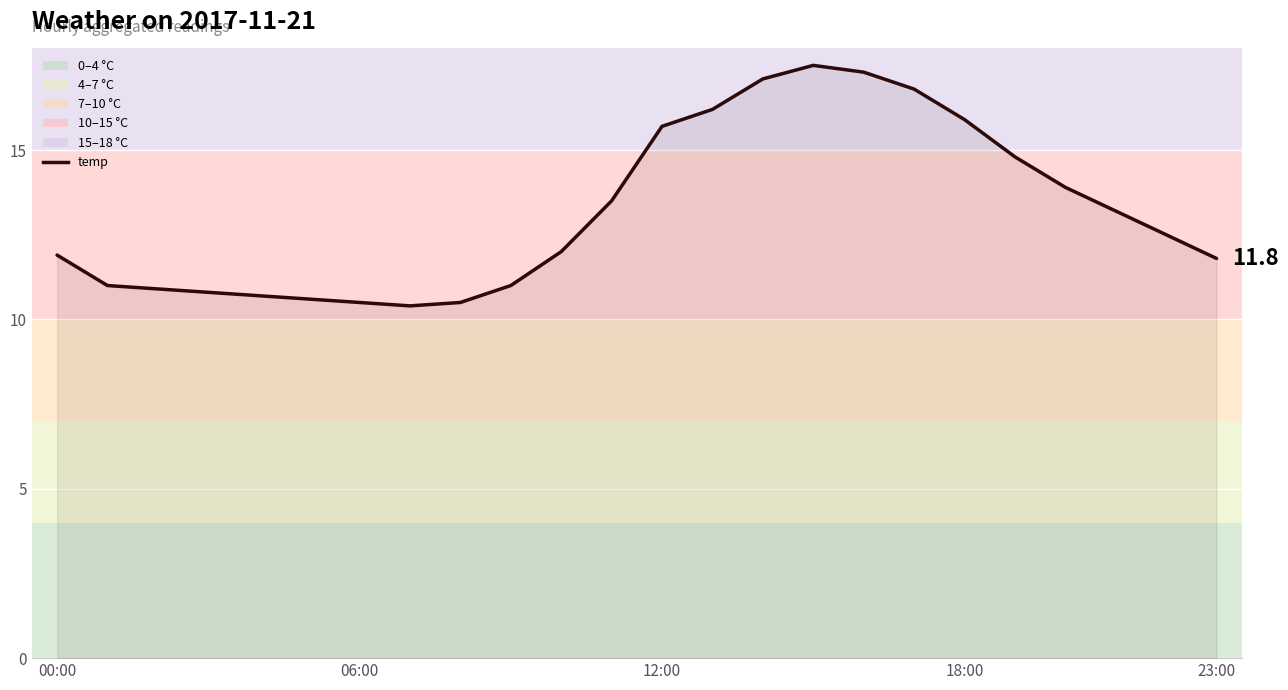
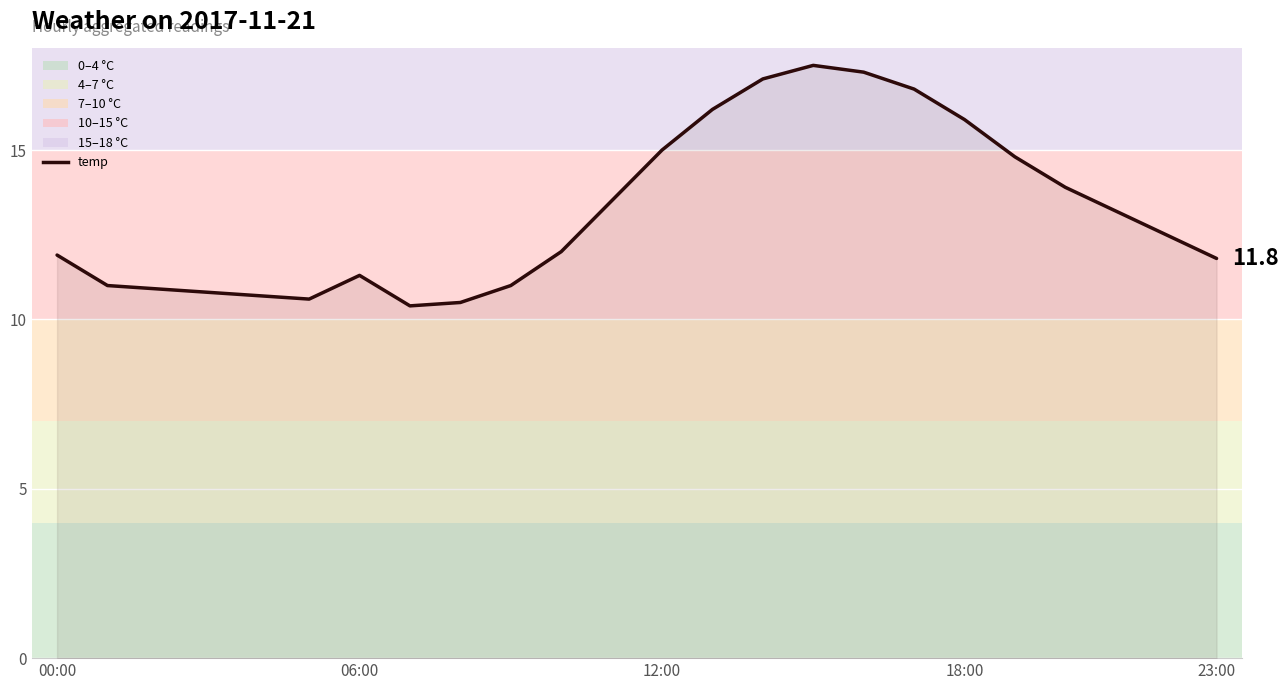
06:00: 10.5 -> 11.3
12:00: 15.7 -> 15.0
